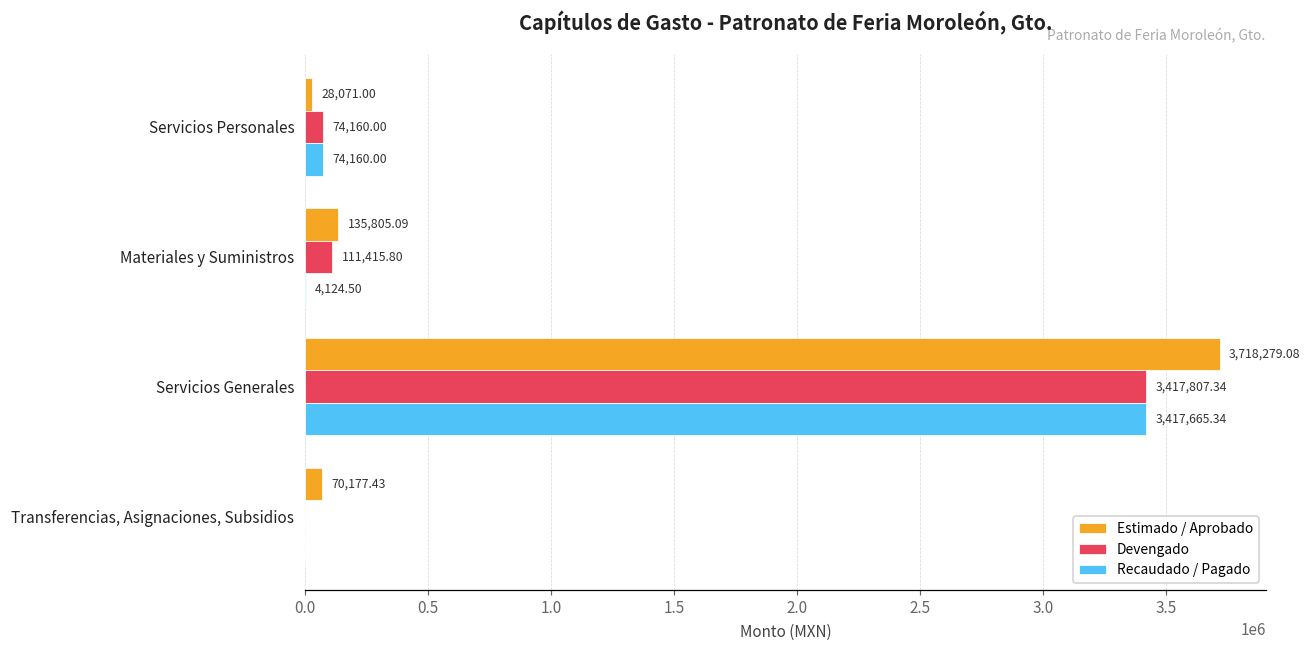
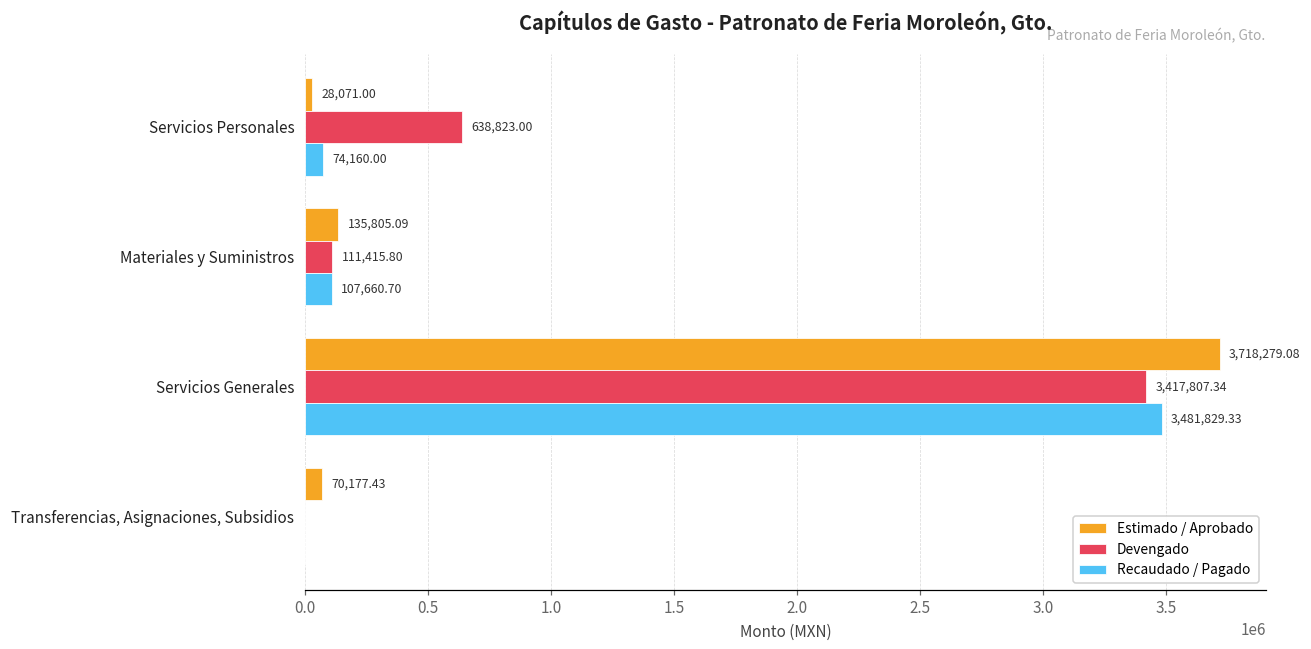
Devengado, Servicios Personales: 74,160.00 -> 638,823.00
Recaudado / Pagado, Materiales y Suministros: 4,124.50 -> 107,660.70
Recaudado / Pagado, Servicios Generales: 3,417,665.34 -> 3,481,829.33
